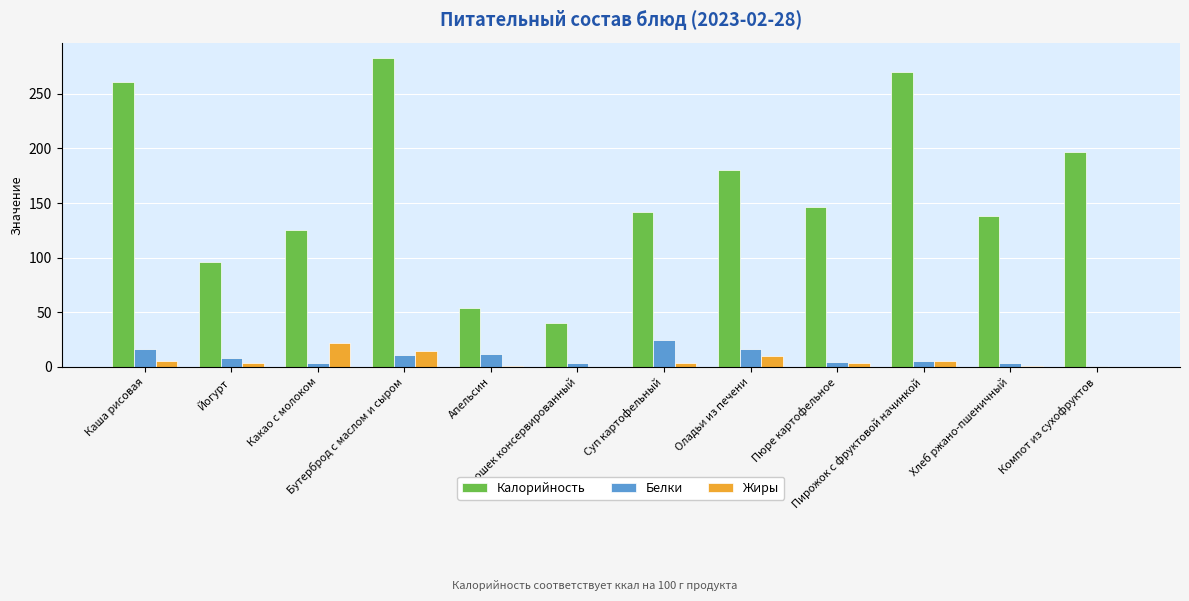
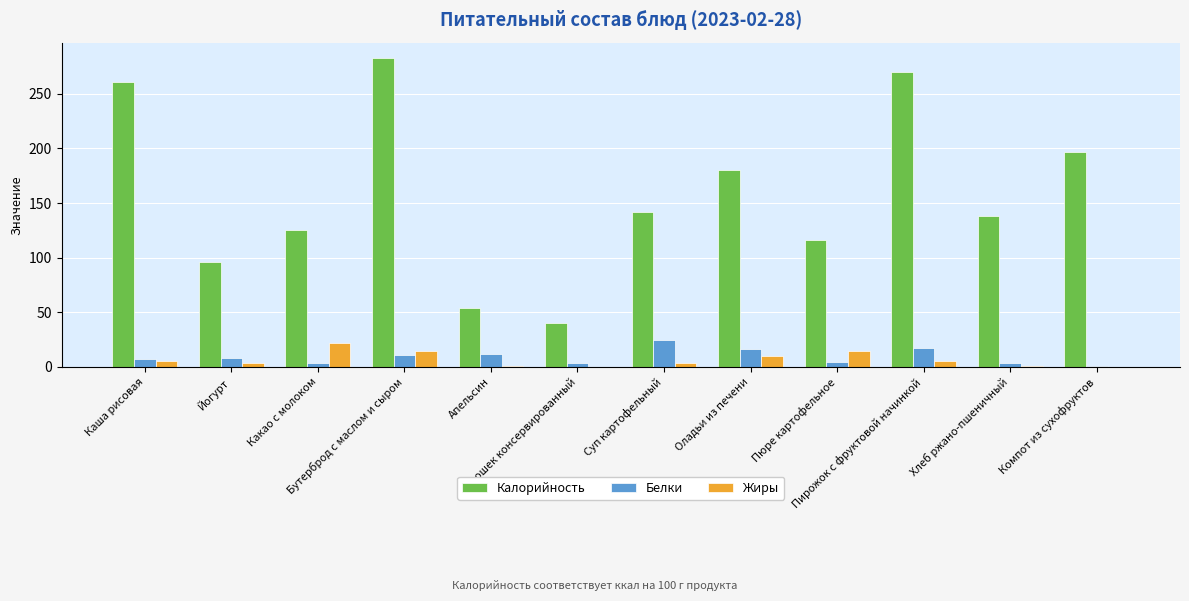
Белки, Каша рисовая: 16 -> 8
Калорийность, Пюре картофельное: 146 -> 116
Жиры, Пюре картофельное: 3 -> 14
Белки, Пирожок с фруктовой начинкой: 6 -> 17
